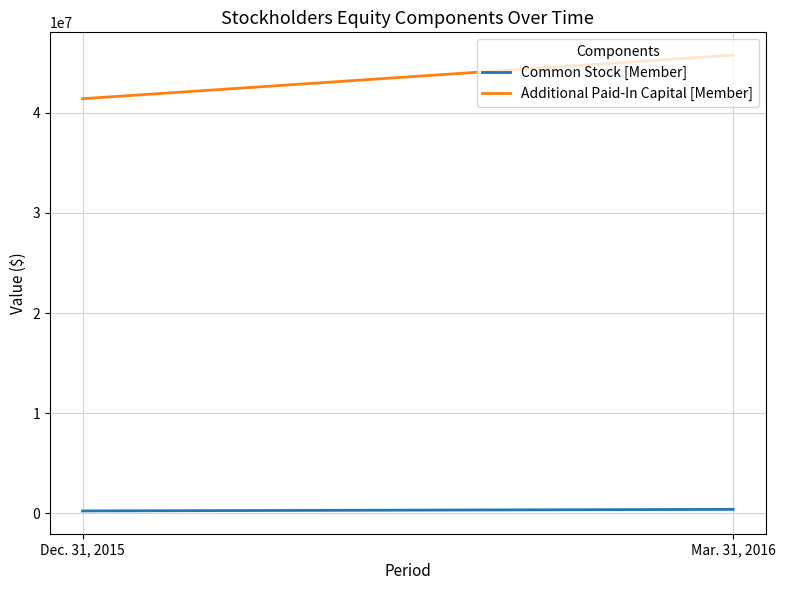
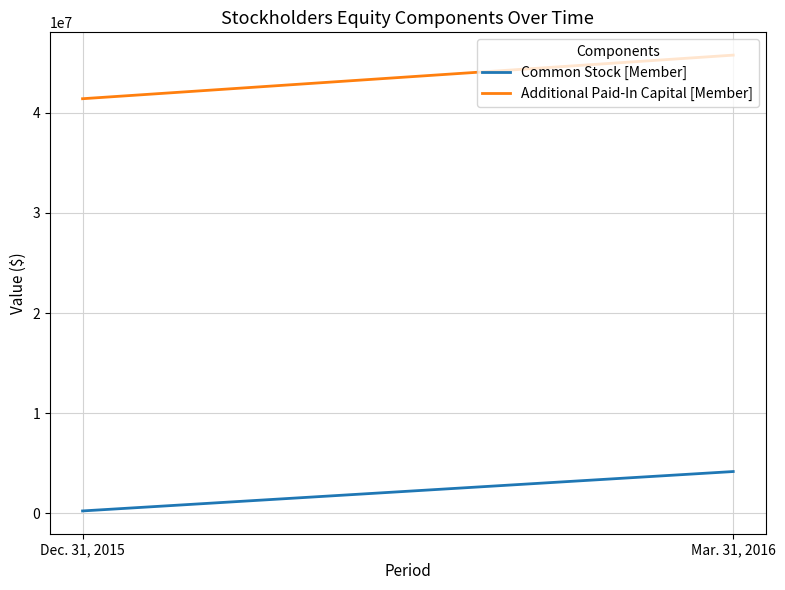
Common Stock [Member], Mar. 31, 2016: 400000 -> 4200000
